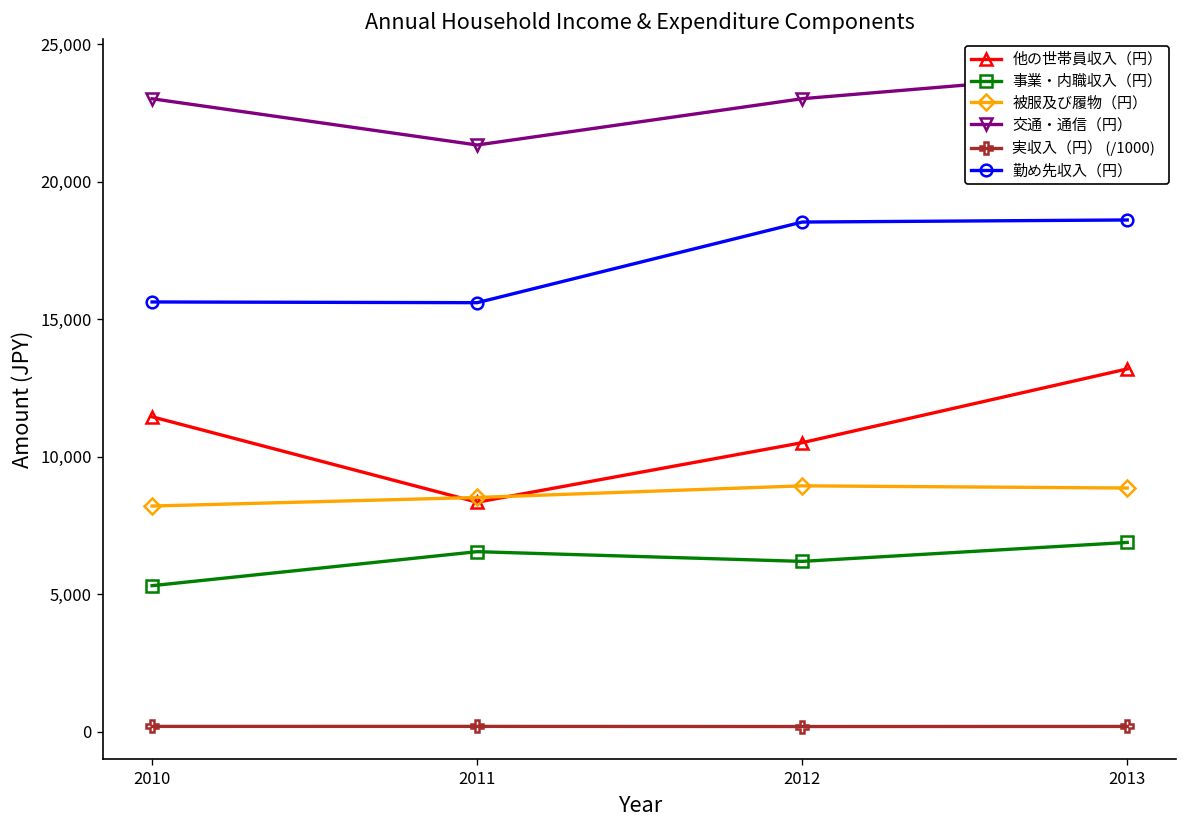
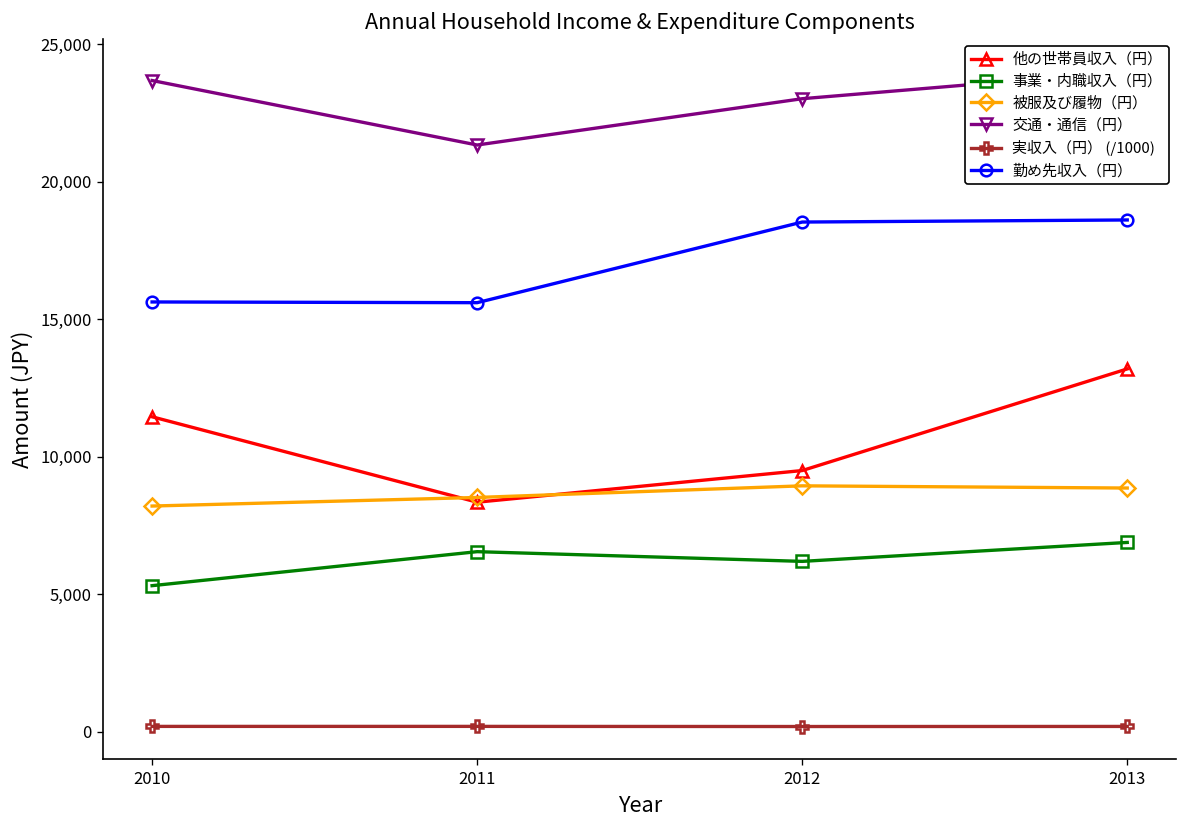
交通・通信（円）, 2010: 23,000 -> 23,700
他の世帯員収入（円）, 2012: 10,500 -> 9,500
